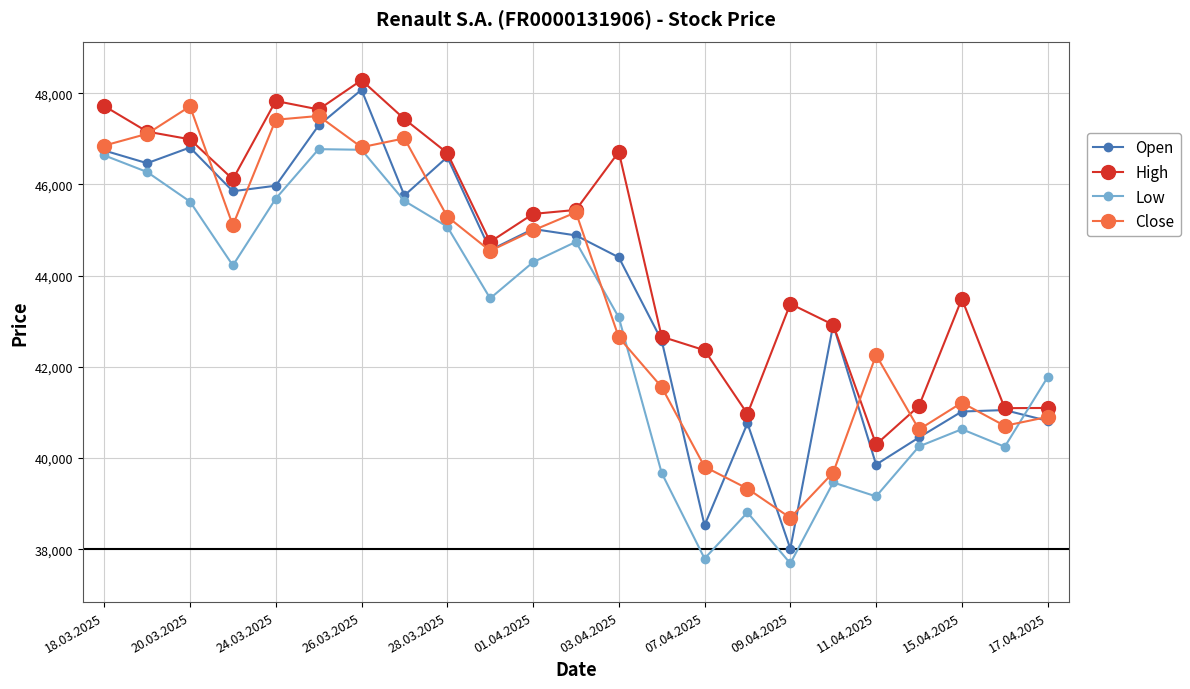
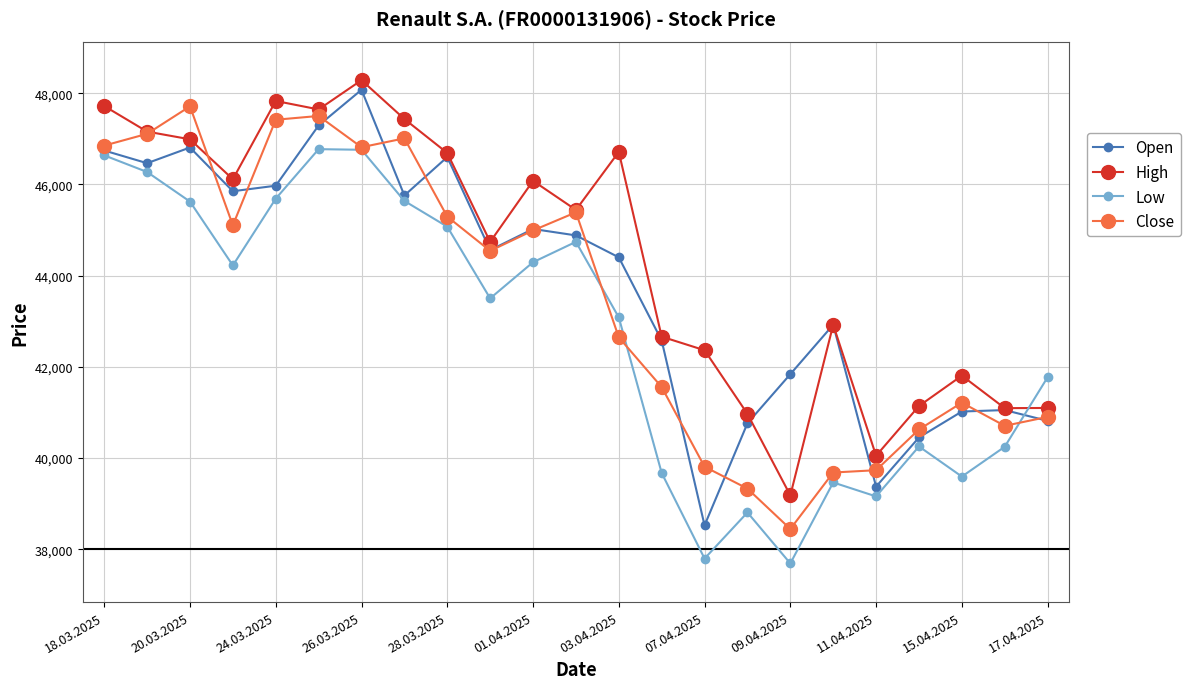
High, 01.04.2025: 45,400 -> 46,100
Open, 09.04.2025: 38,000 -> 41,800
High, 09.04.2025: 43,400 -> 39,200
Close, 09.04.2025: 38,700 -> 38,400
Open, 11.04.2025: 39,900 -> 39,400
High, 11.04.2025: 40,300 -> 40,100
Close, 11.04.2025: 42,300 -> 39,700
High, 15.04.2025: 43,500 -> 41,800
Low, 15.04.2025: 40,600 -> 39,600
